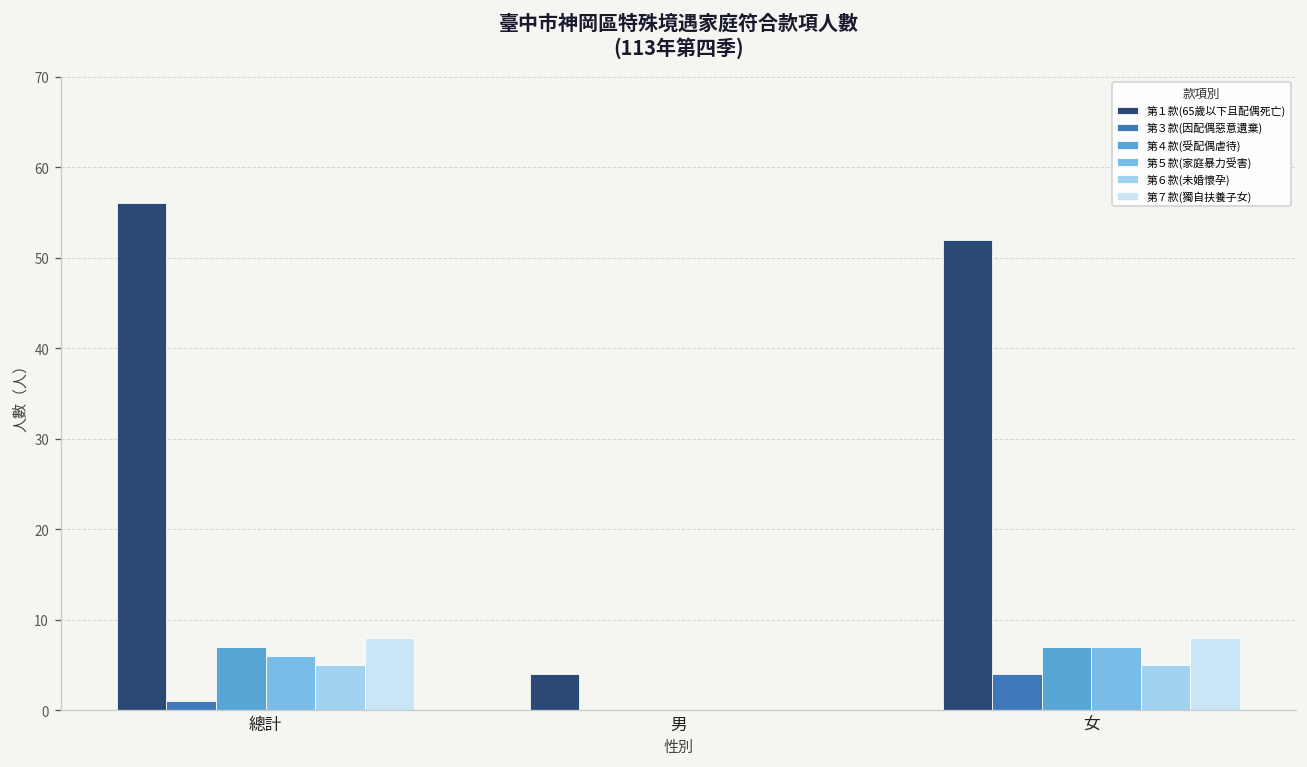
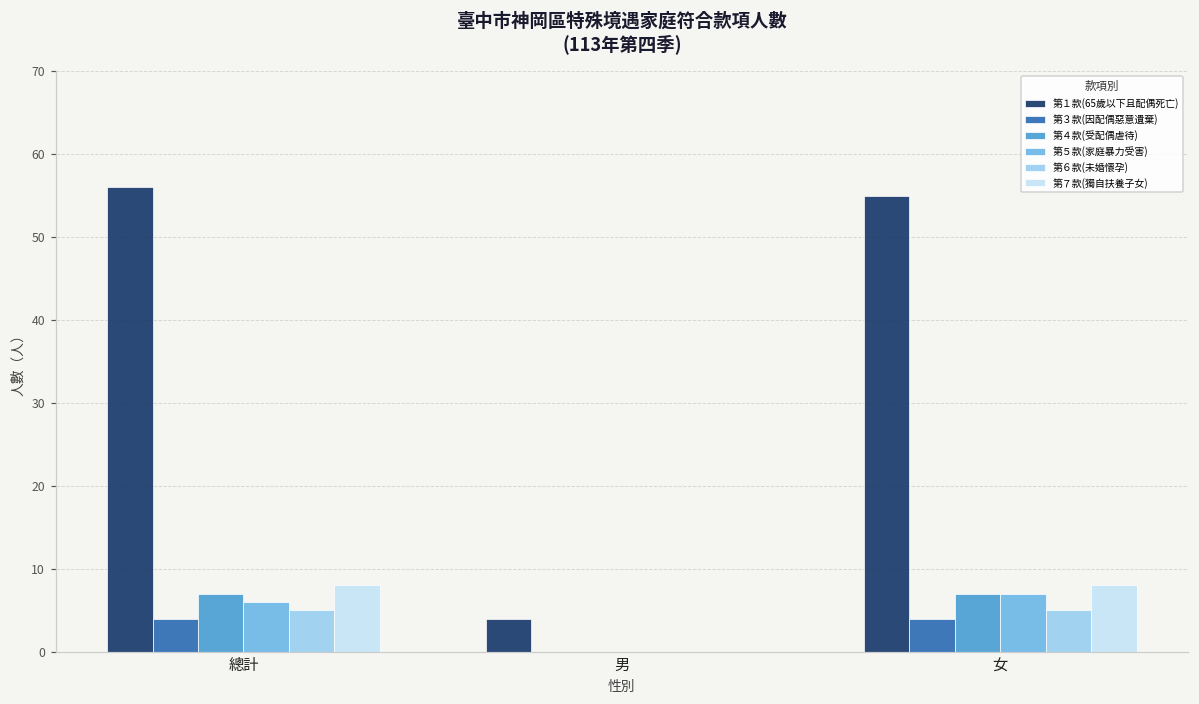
第３款(因配偶惡意遺棄), 總計: 1 -> 4
第１款(65歲以下且配偶死亡), 女: 52 -> 55
